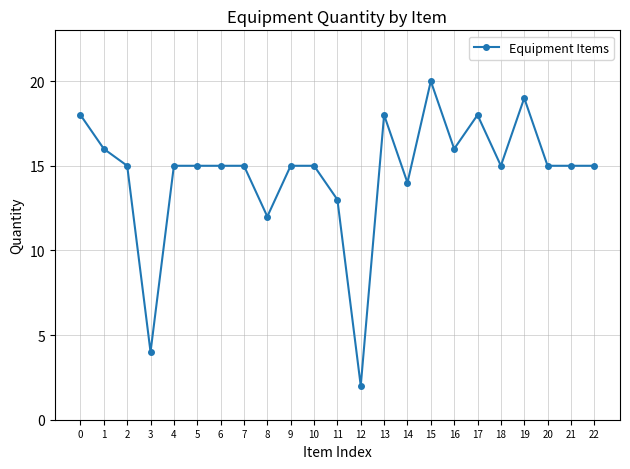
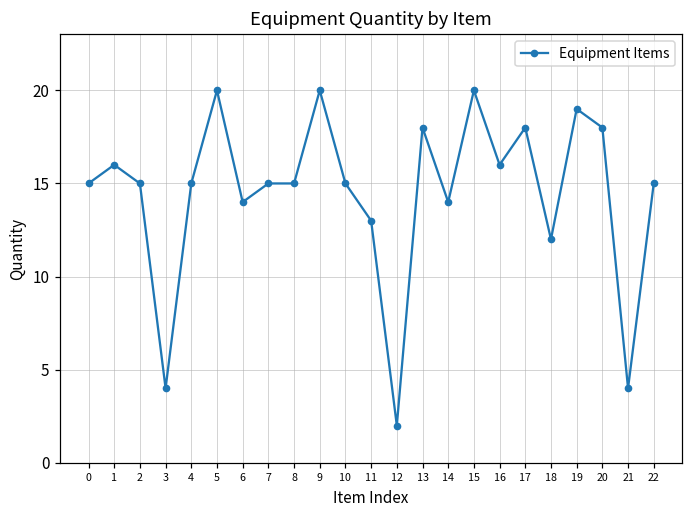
0: 18 -> 15
5: 15 -> 20
6: 15 -> 14
8: 12 -> 15
9: 15 -> 20
18: 15 -> 12
20: 15 -> 18
21: 15 -> 4
